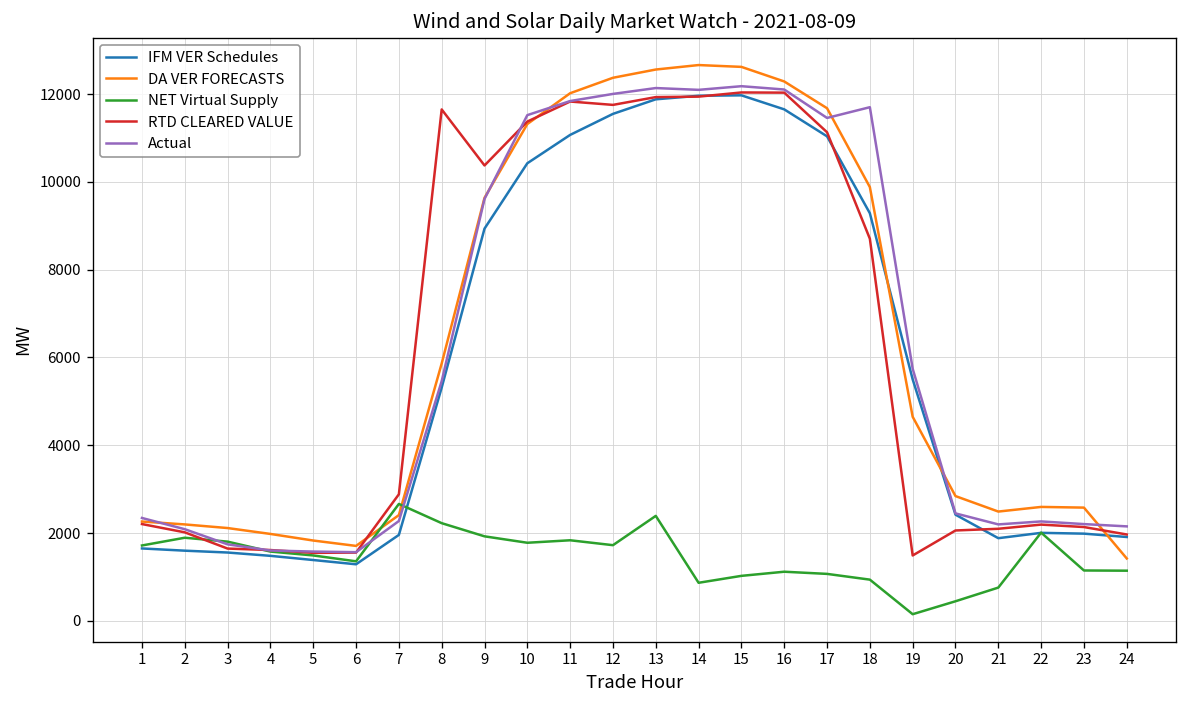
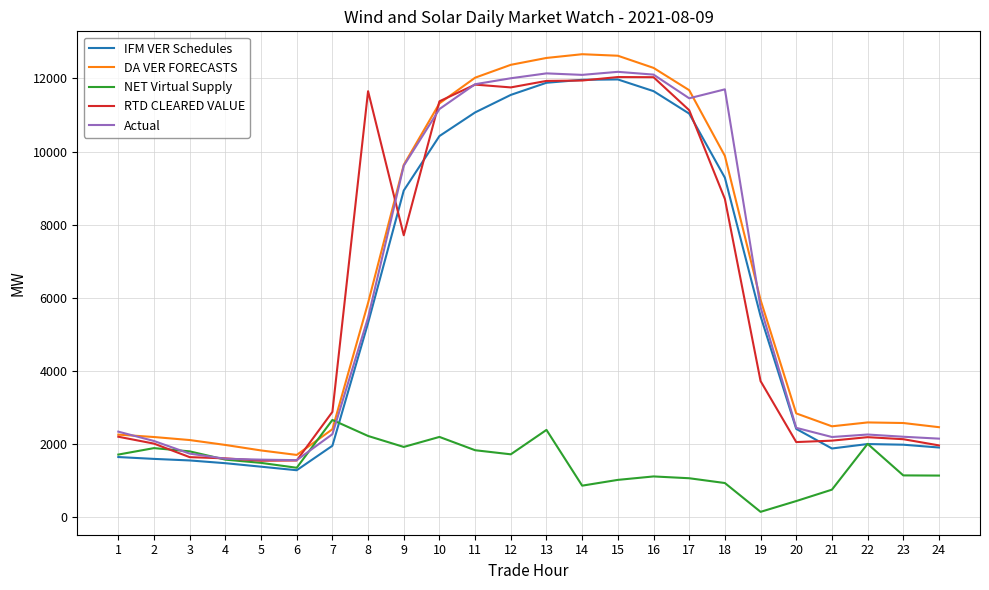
RTD CLEARED VALUE, 9: 10400 -> 7700
NET Virtual Supply, 10: 1800 -> 2200
Actual, 10: 11500 -> 11200
DA VER FORECASTS, 19: 4600 -> 5900
RTD CLEARED VALUE, 19: 1500 -> 3700
DA VER FORECASTS, 24: 1400 -> 2500
